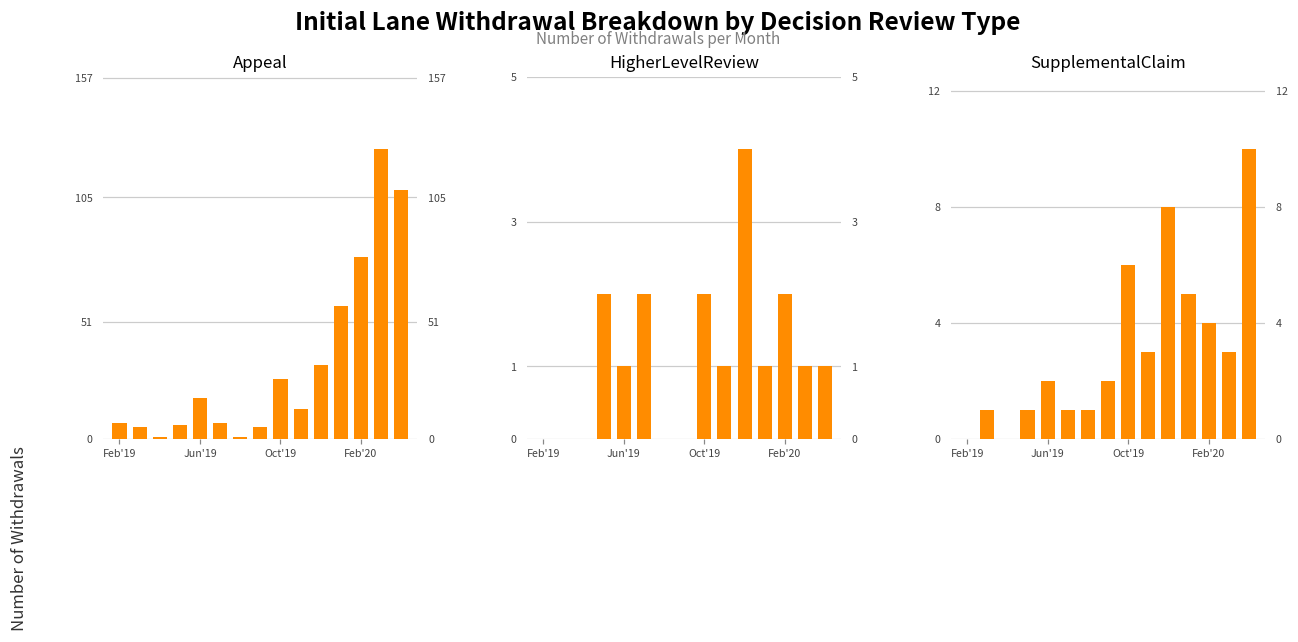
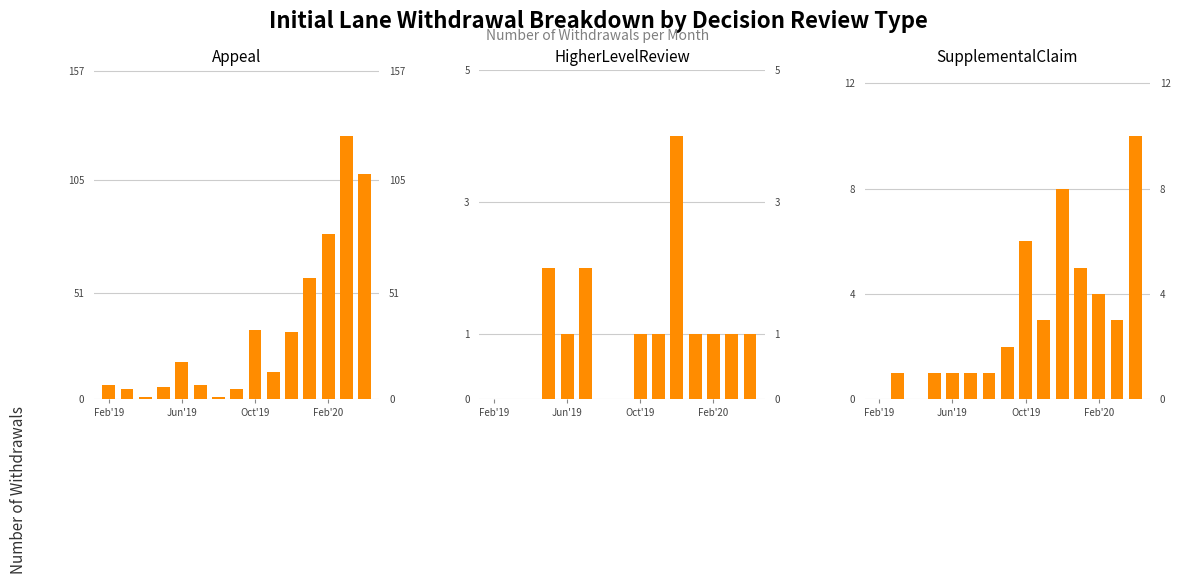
Appeal, Oct'19: 26 -> 33
HigherLevelReview, Oct'19: 2 -> 1
HigherLevelReview, Feb'20: 2 -> 1
SupplementalClaim, Jun'19: 2 -> 1
